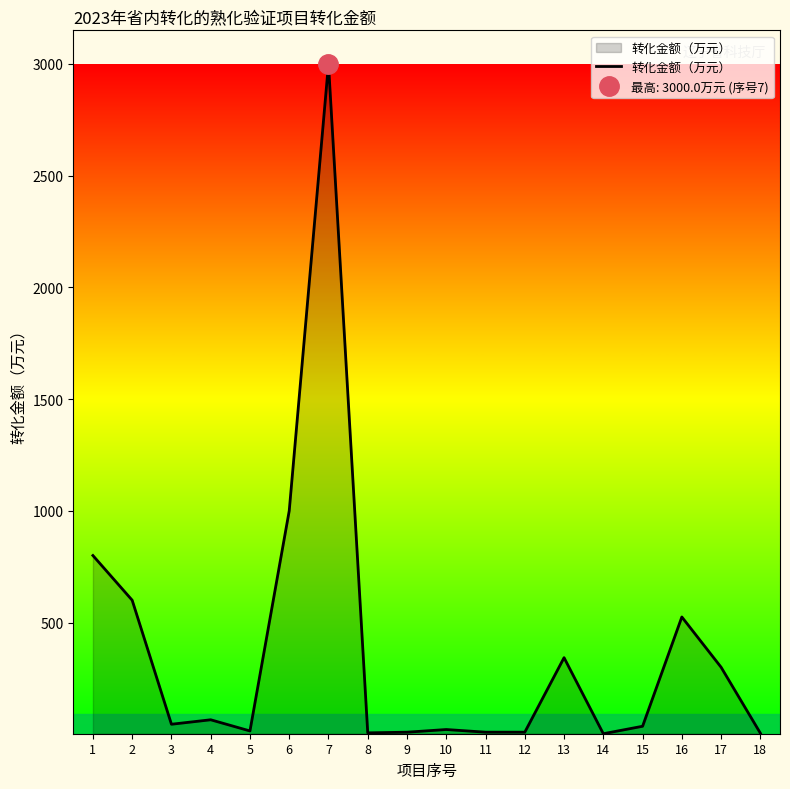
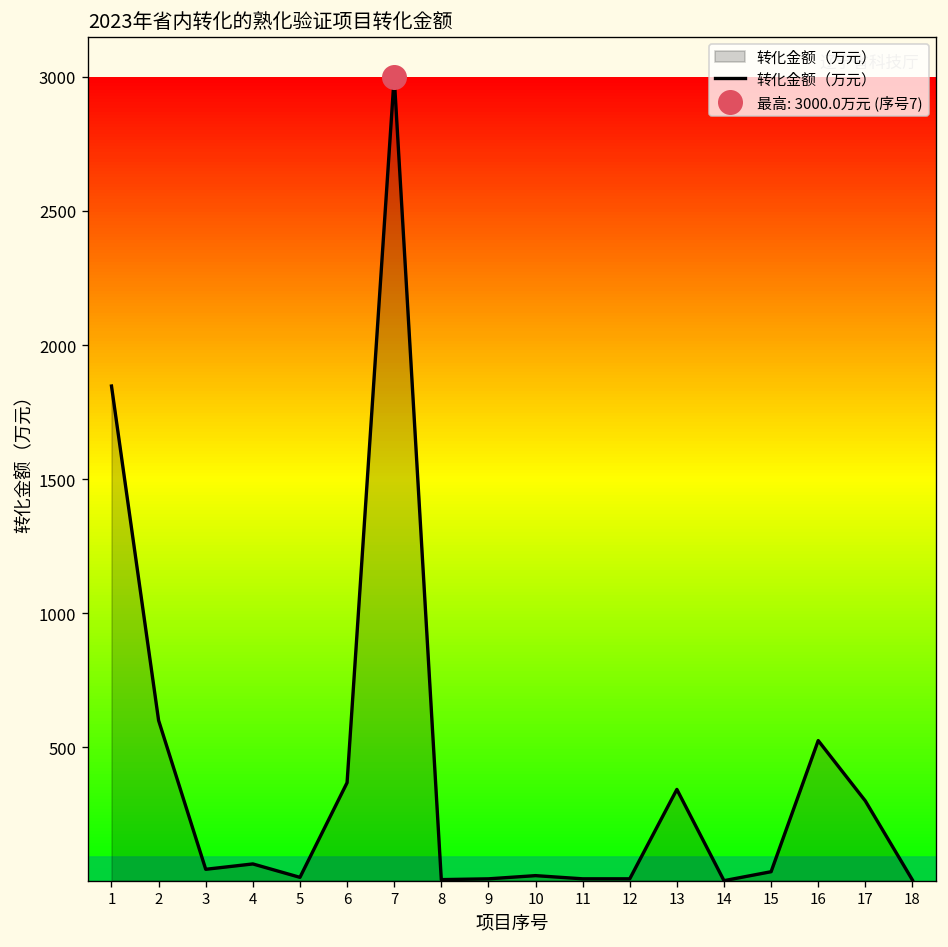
转化金额（万元）, 1: 800 -> 1850
转化金额（万元）, 6: 1000 -> 370
